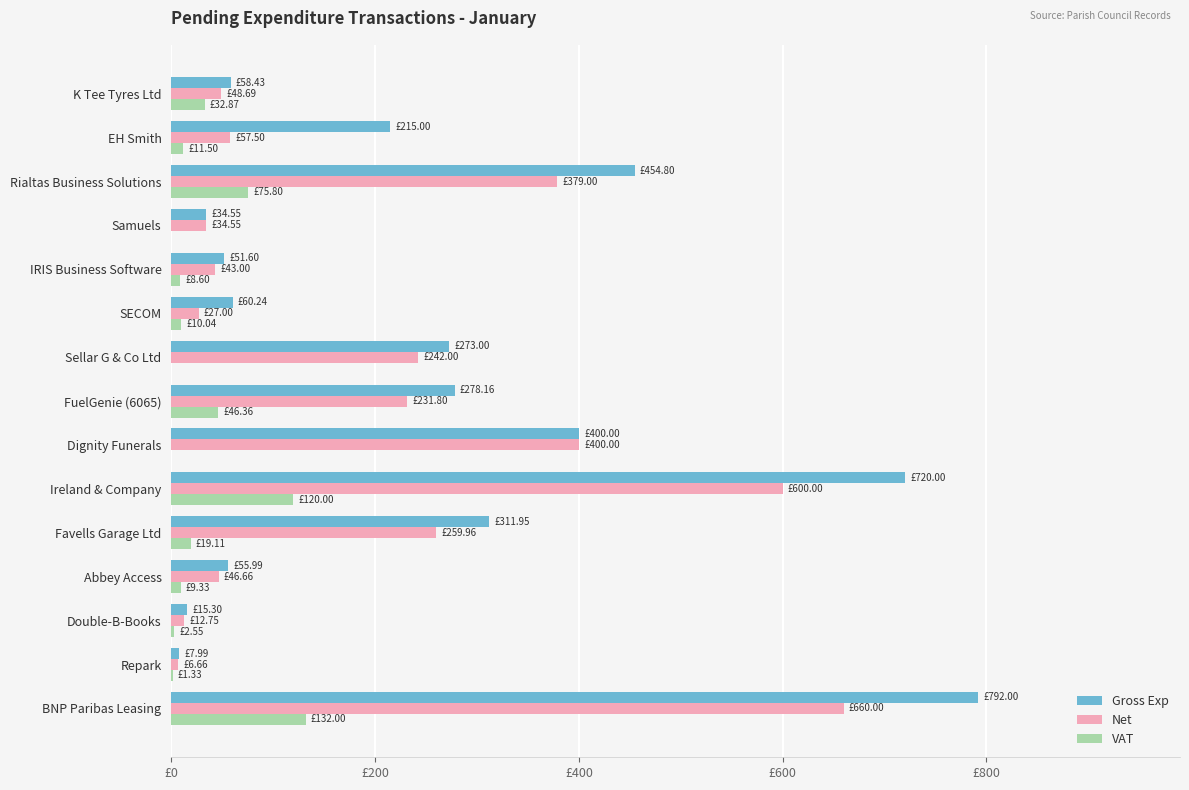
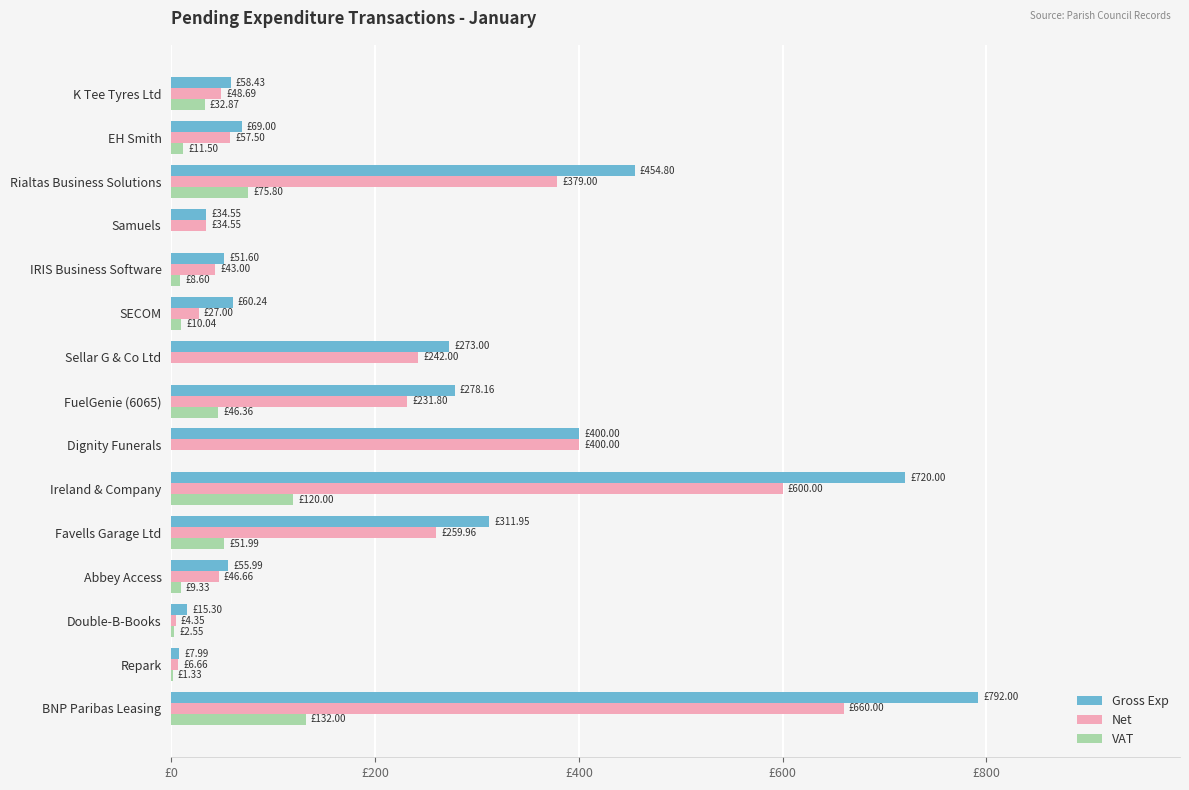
Gross Exp, EH Smith: £215.00 -> £69.00
VAT, Favells Garage Ltd: £19.11 -> £51.99
Net, Double-B-Books: £12.75 -> £4.35
